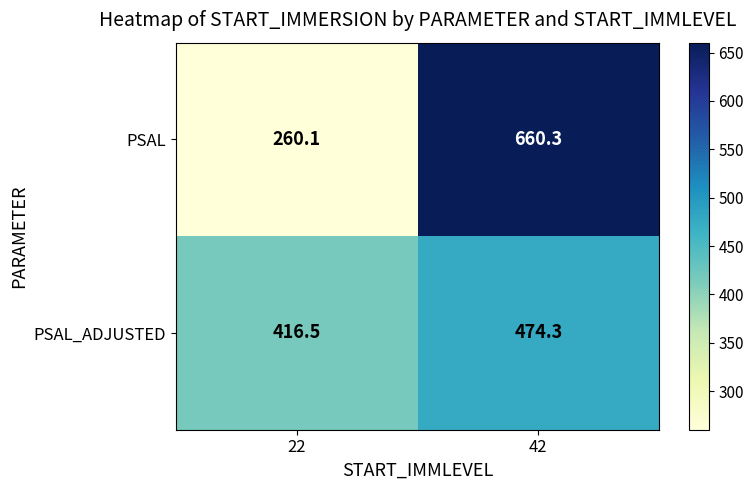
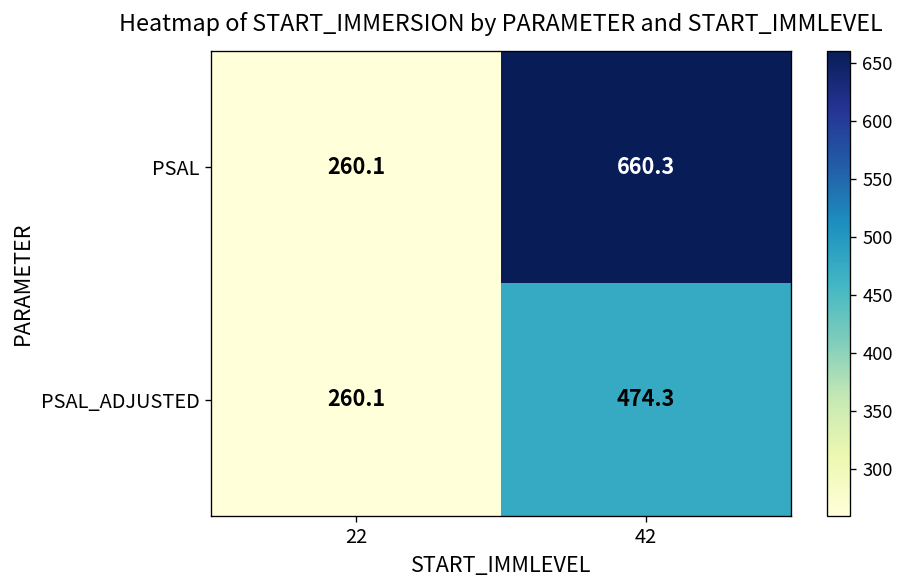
PSAL_ADJUSTED, 22: 416.5 -> 260.1
